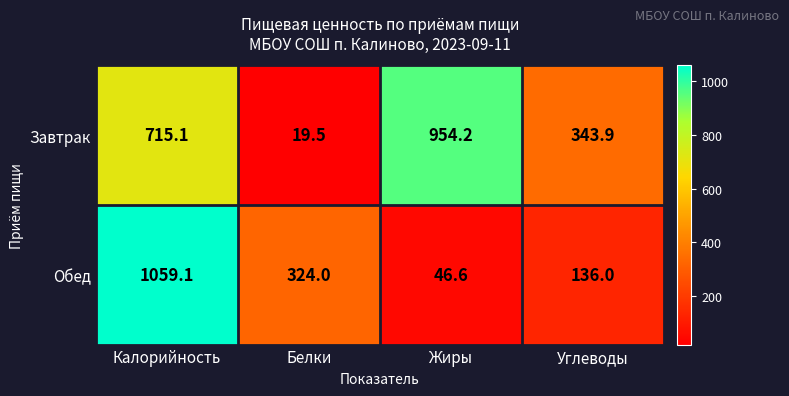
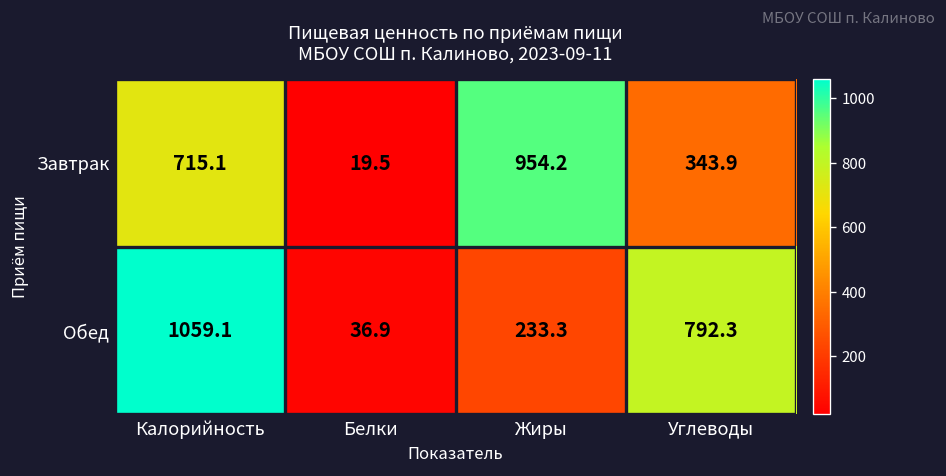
Обед, Белки: 324.0 -> 36.9
Обед, Жиры: 46.6 -> 233.3
Обед, Углеводы: 136.0 -> 792.3
